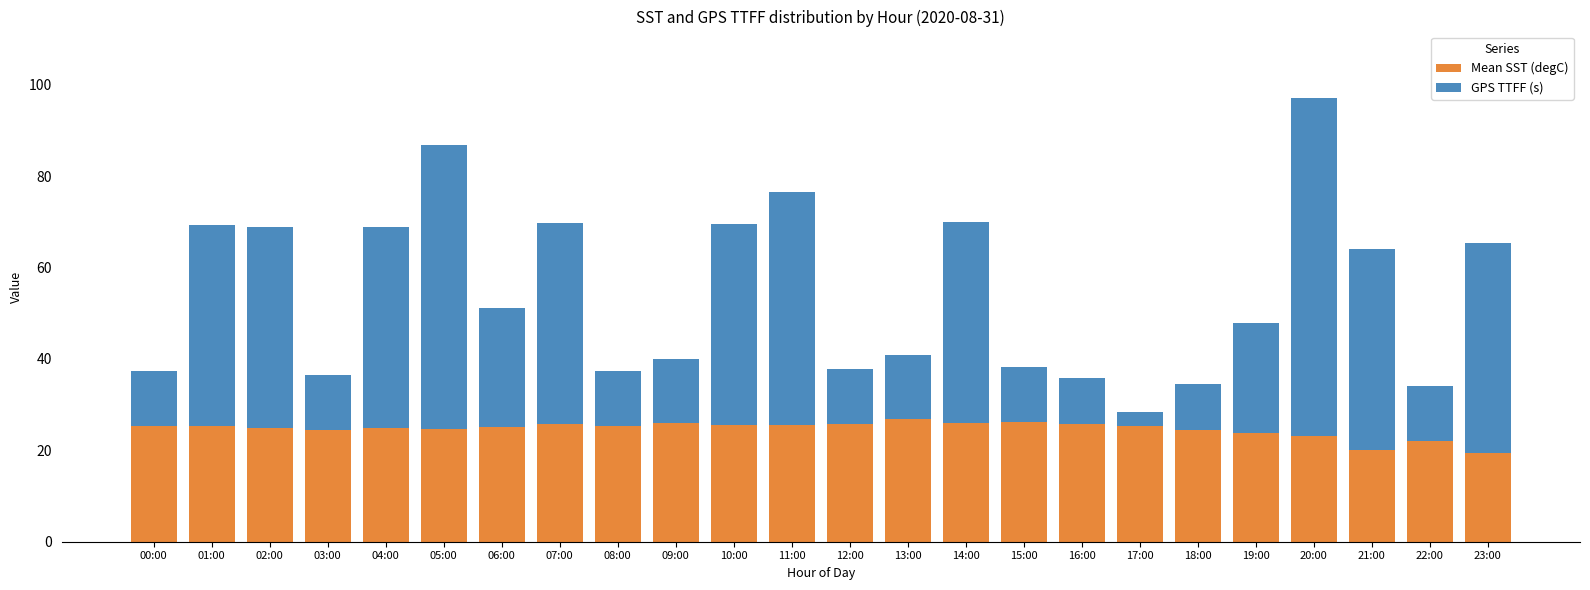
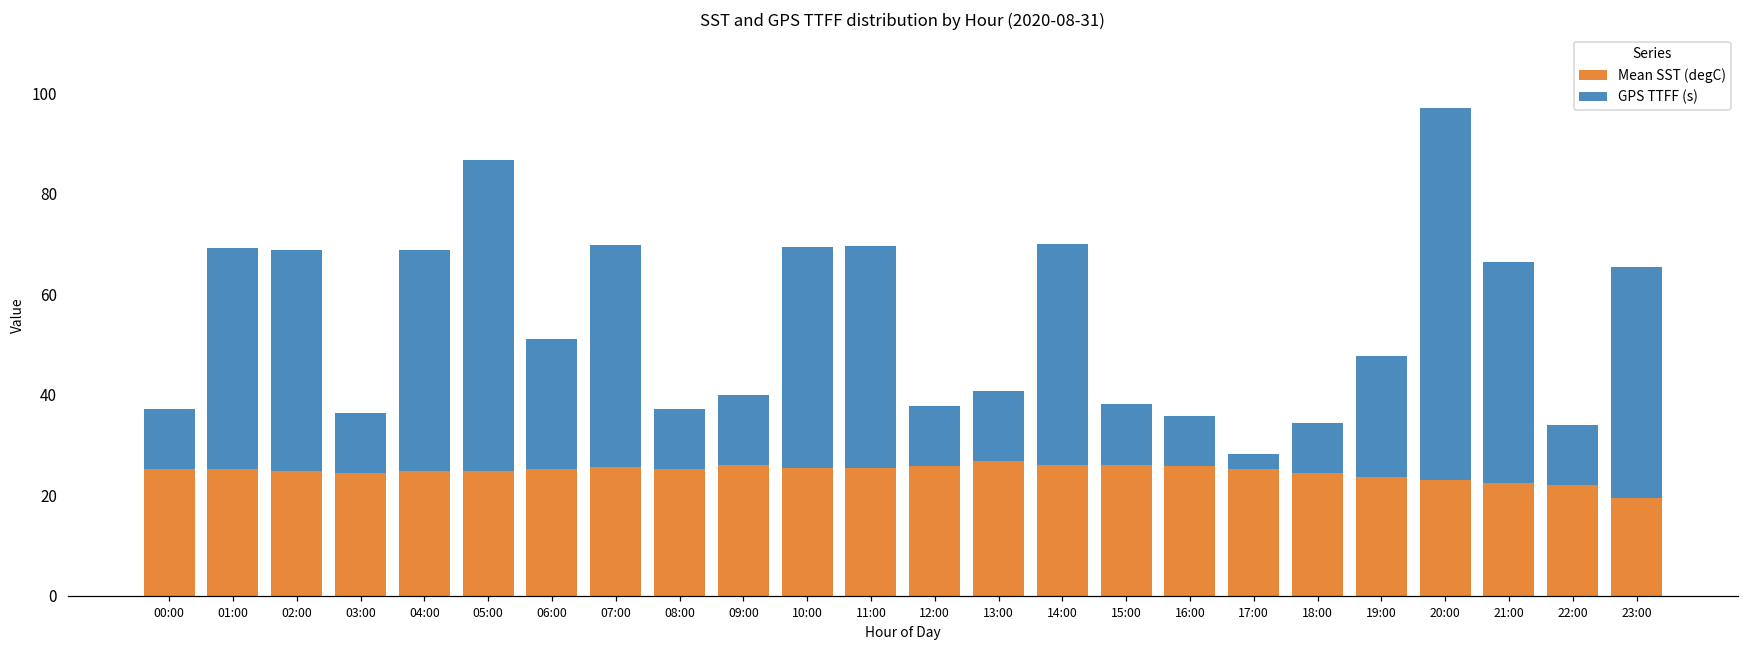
GPS TTFF (s), 11:00: 51 -> 44
Mean SST (degC), 21:00: 20 -> 22
